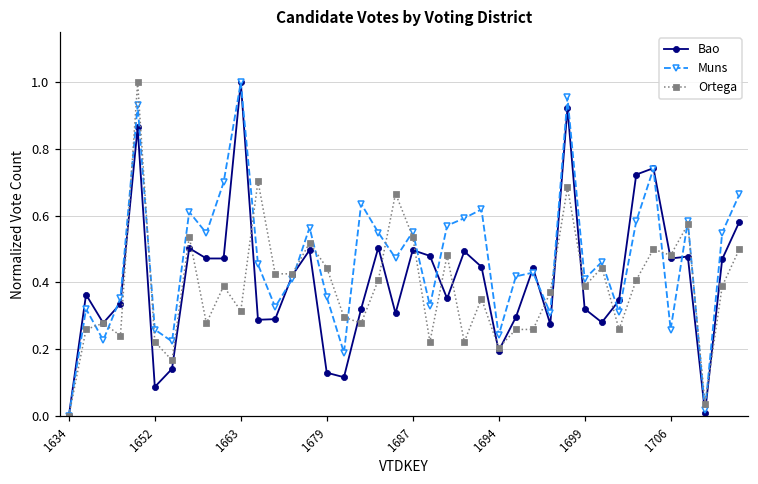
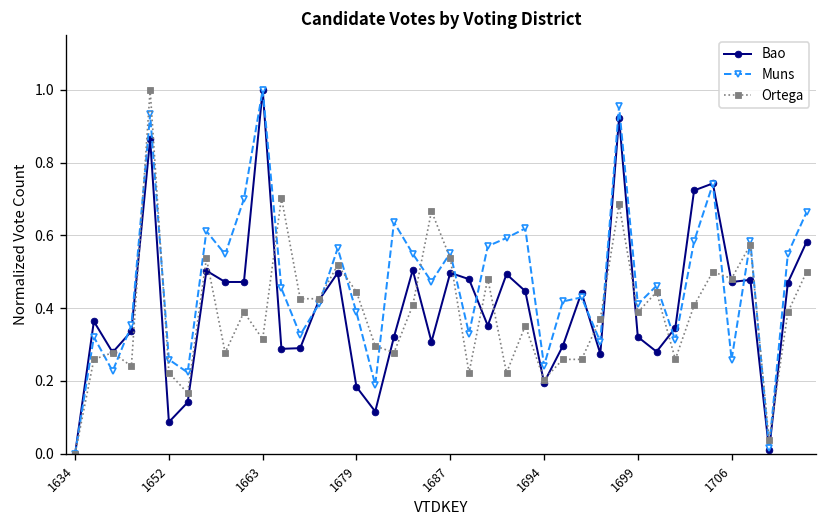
Bao, 1679: 0.13 -> 0.18
Muns, 1679: 0.36 -> 0.39
